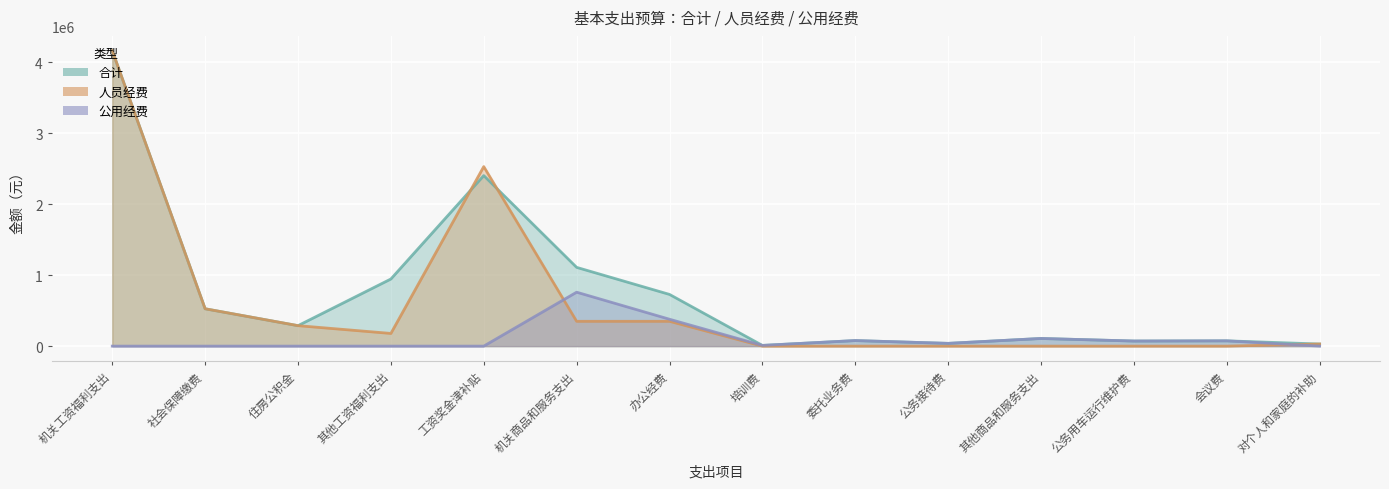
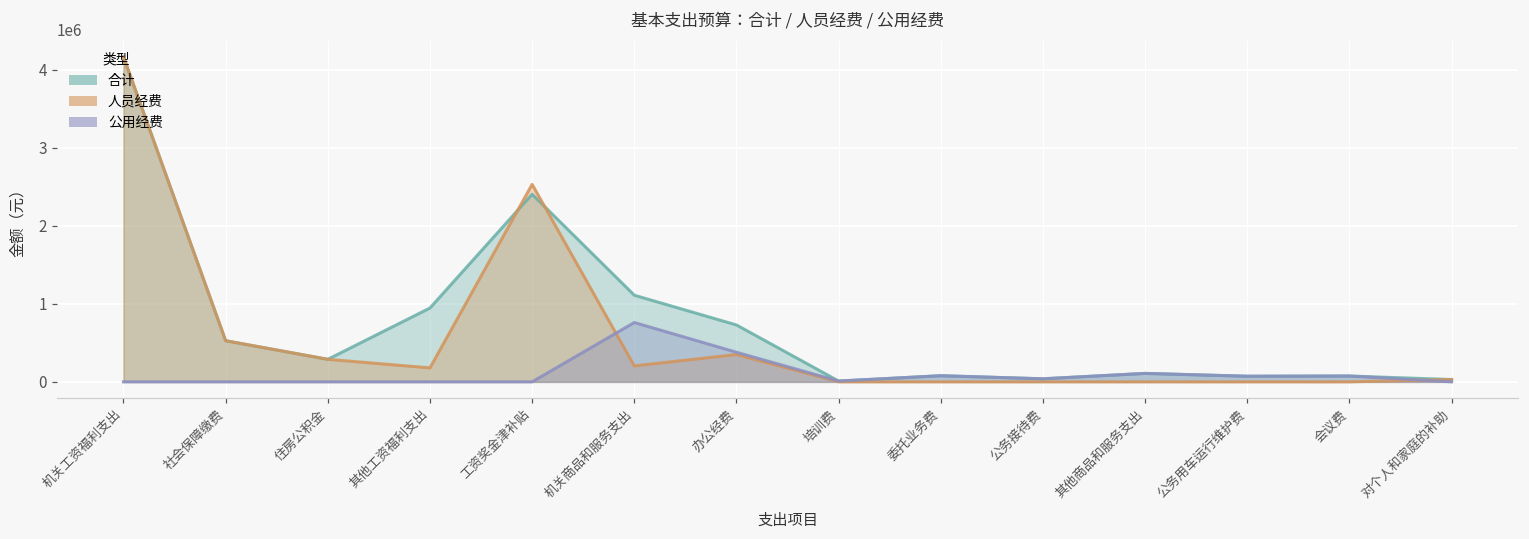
人员经费, 机关商品和服务支出: 300000 -> 200000
